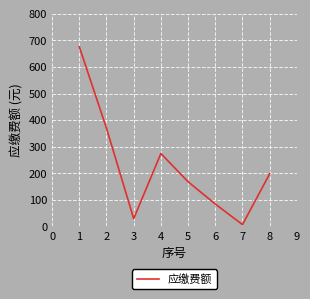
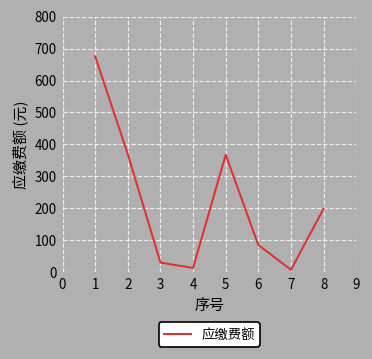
4: 270 -> 10
5: 170 -> 370
